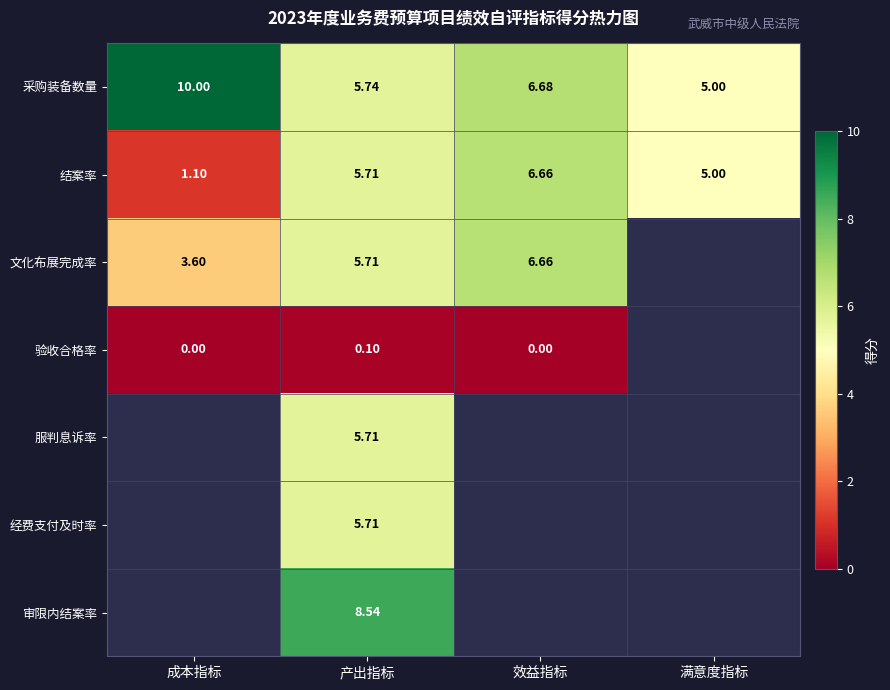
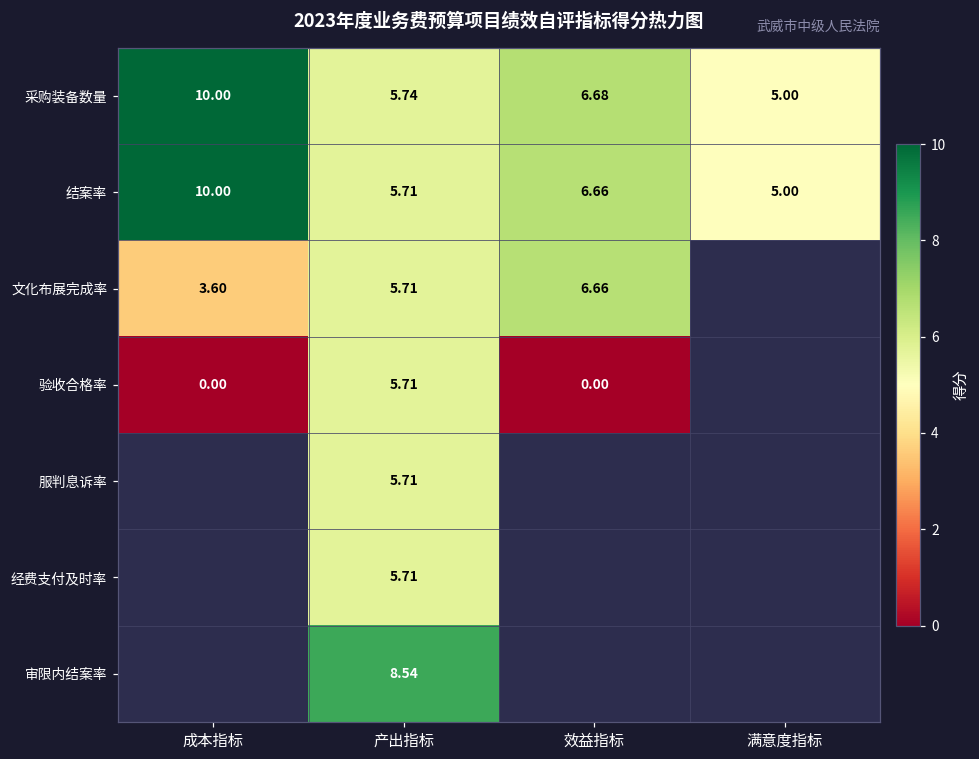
结案率, 成本指标: 1.10 -> 10.00
验收合格率, 产出指标: 0.10 -> 5.71
